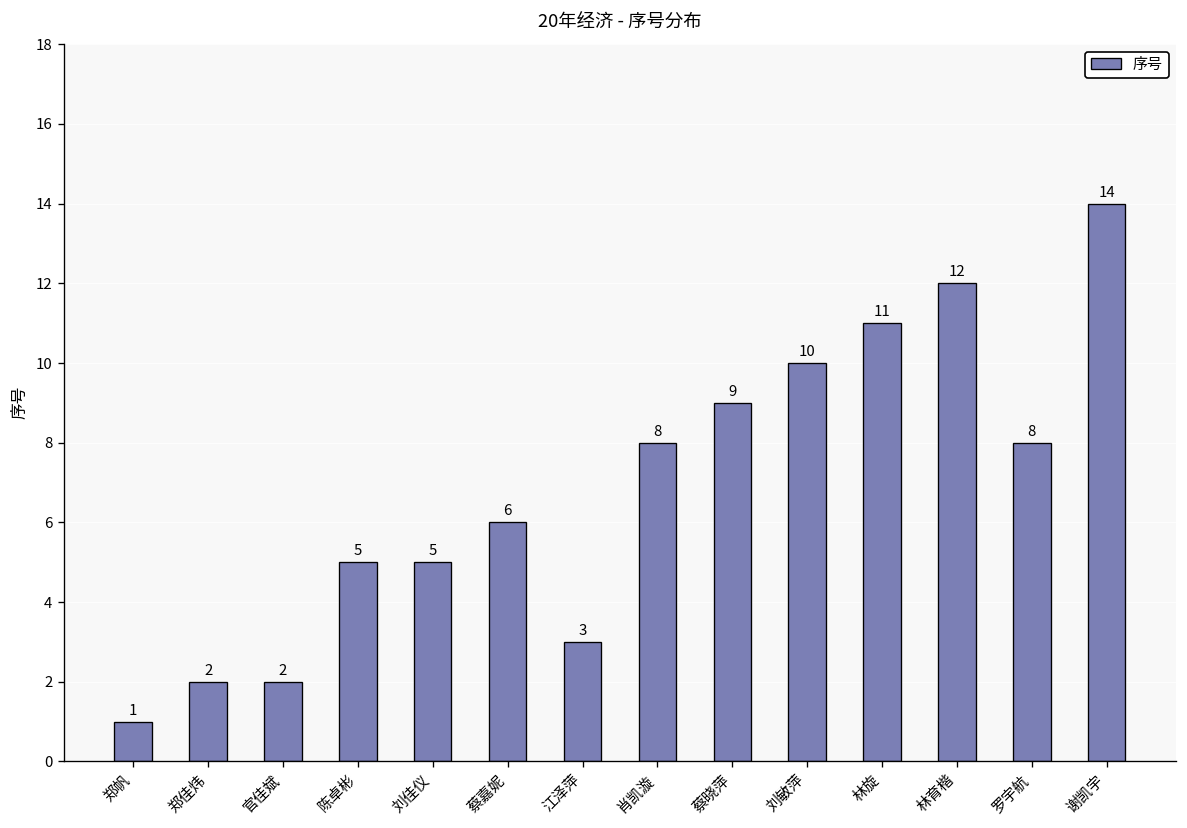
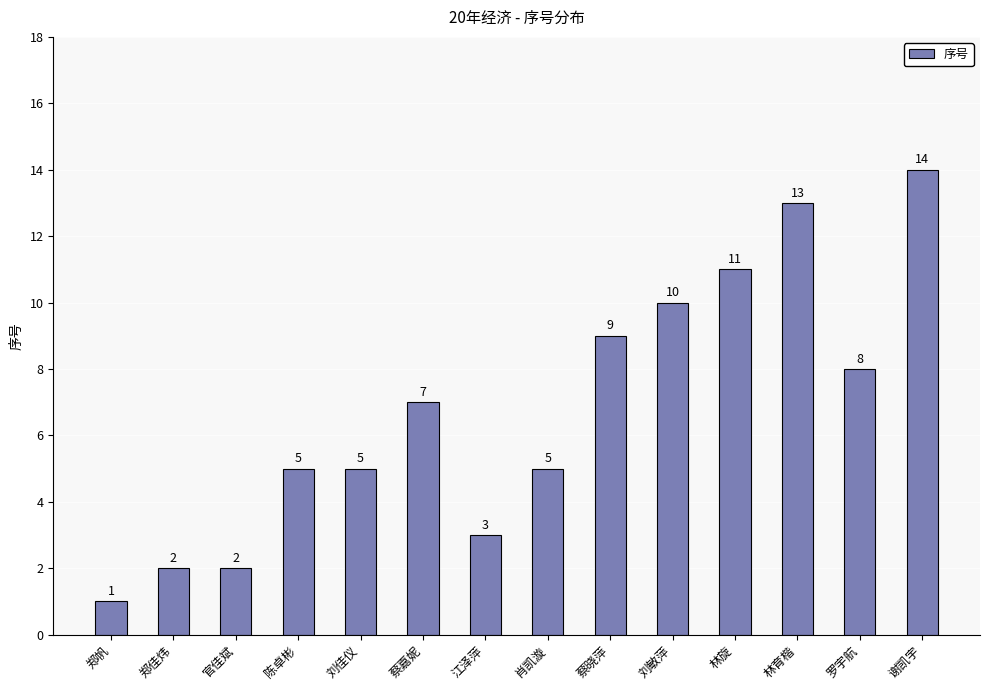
蔡嘉妮: 6 -> 7
肖凯漩: 8 -> 5
林育楷: 12 -> 13
